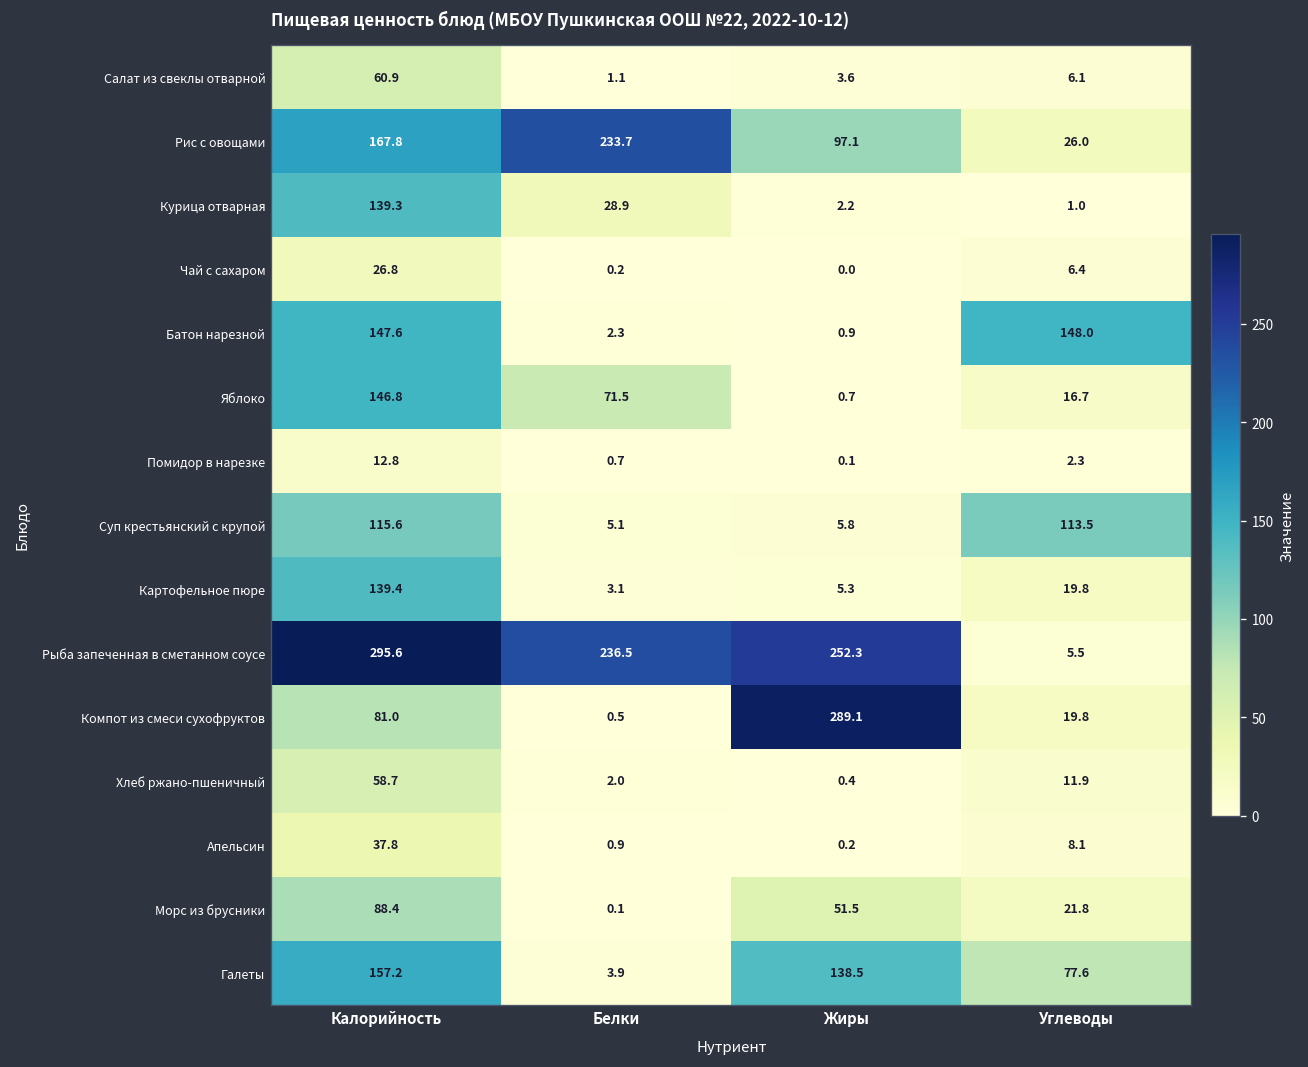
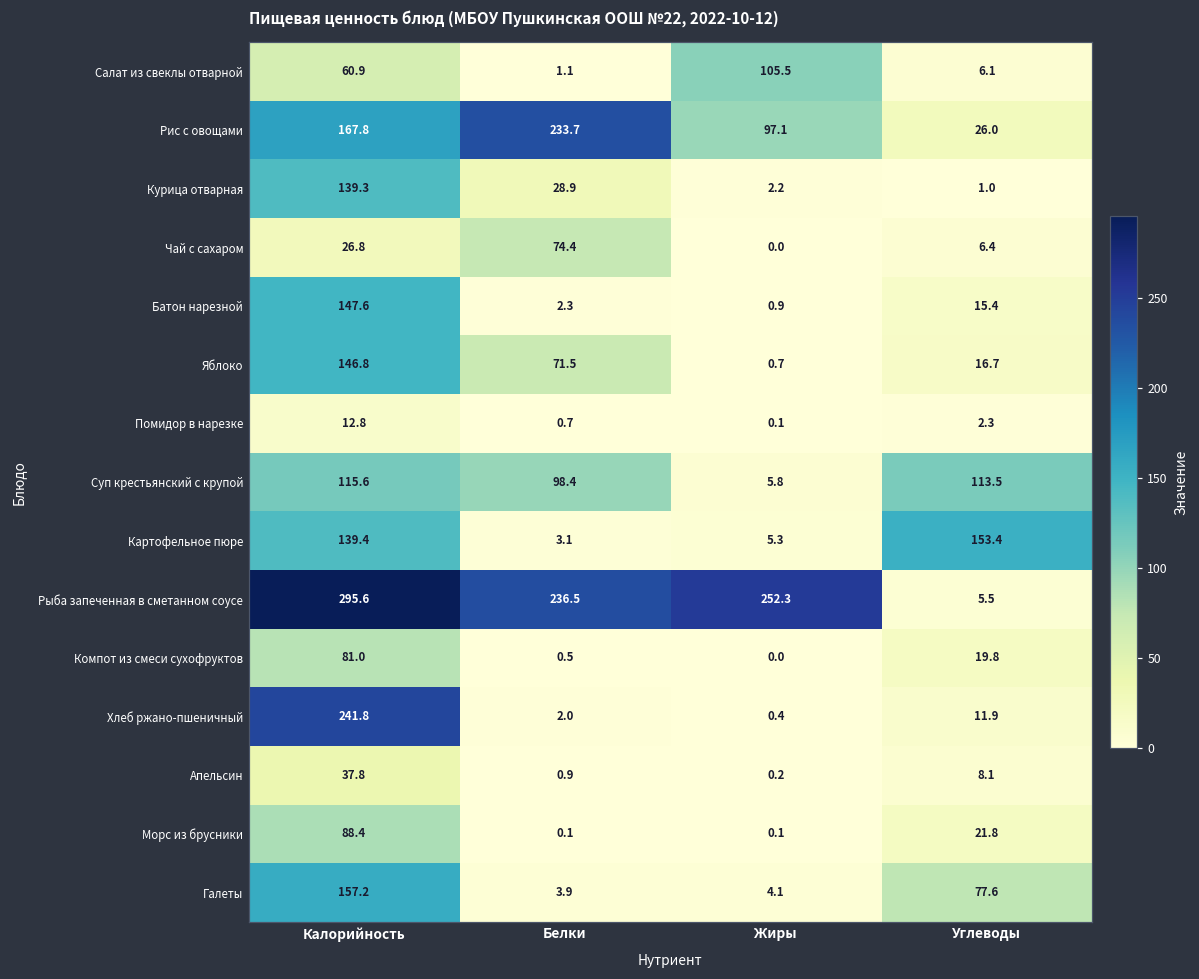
Салат из свеклы отварной, Жиры: 3.6 -> 105.5
Чай с сахаром, Белки: 0.2 -> 74.4
Батон нарезной, Углеводы: 148.0 -> 15.4
Суп крестьянский с крупой, Белки: 5.1 -> 98.4
Картофельное пюре, Углеводы: 19.8 -> 153.4
Компот из смеси сухофруктов, Жиры: 289.1 -> 0.0
Хлеб ржано-пшеничный, Калорийность: 58.7 -> 241.8
Морс из брусники, Жиры: 51.5 -> 0.1
Галеты, Жиры: 138.5 -> 4.1
